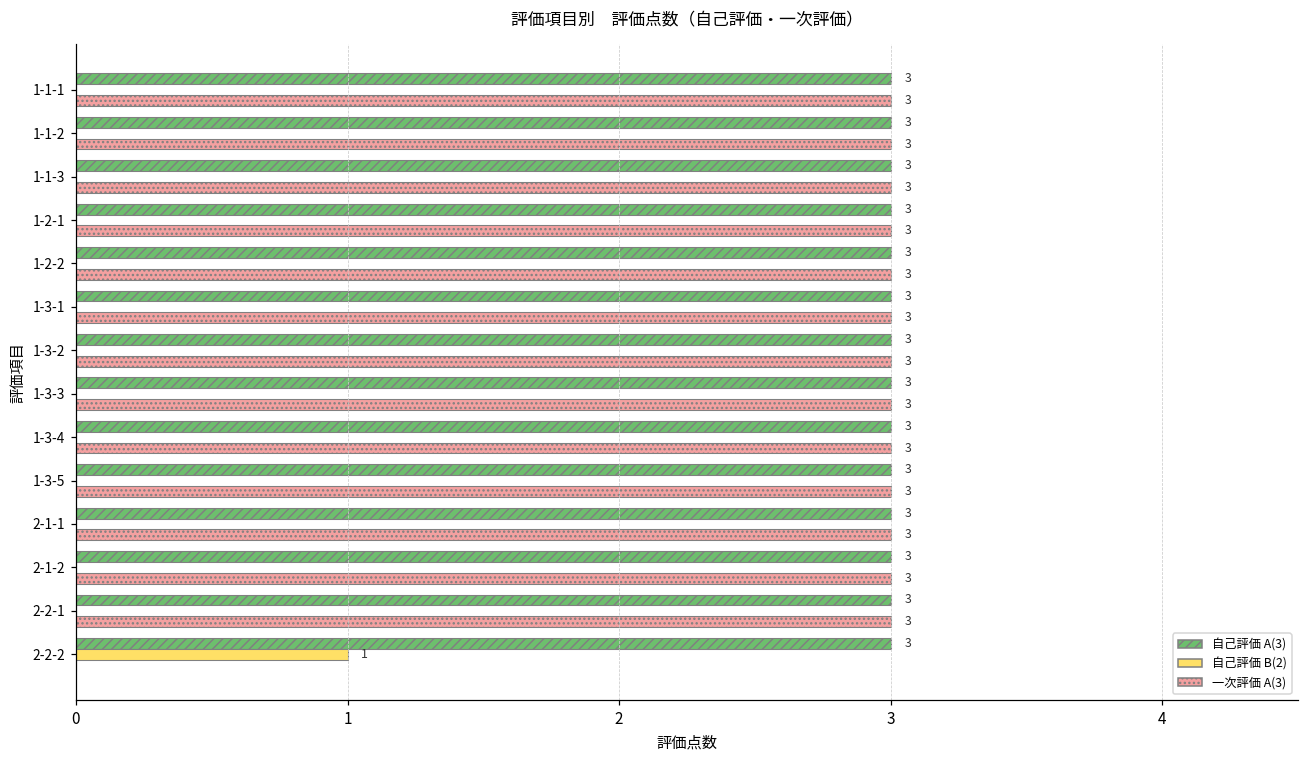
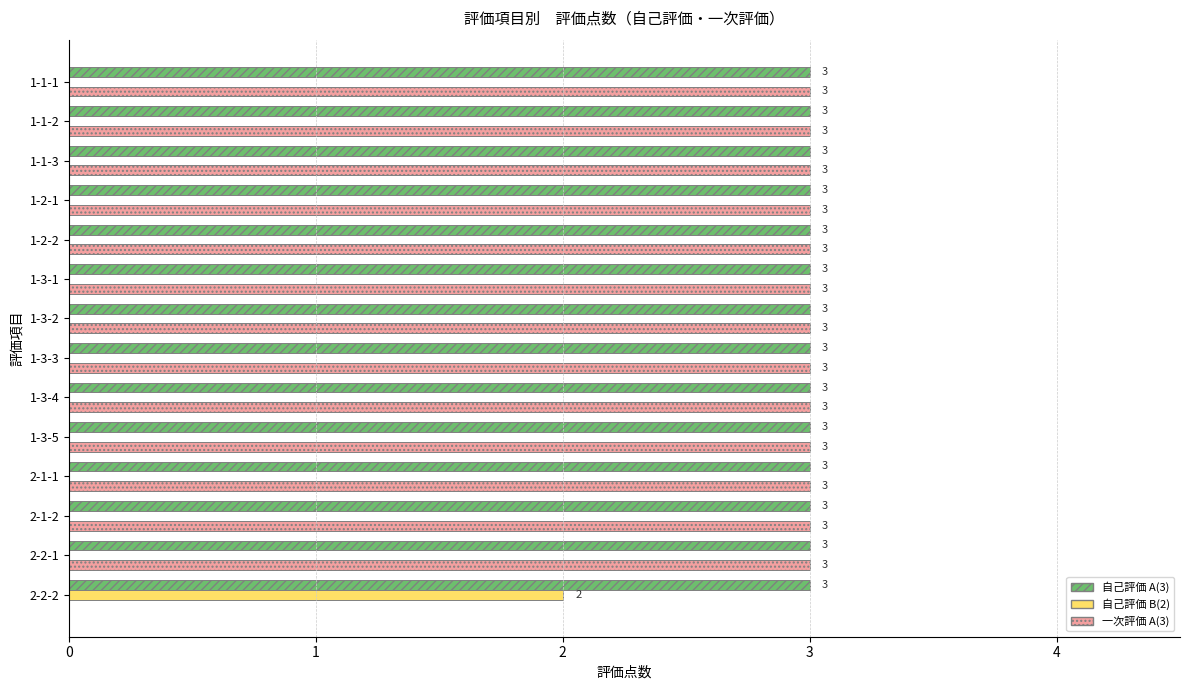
自己評価 B(2), 2-2-2: 1 -> 2
